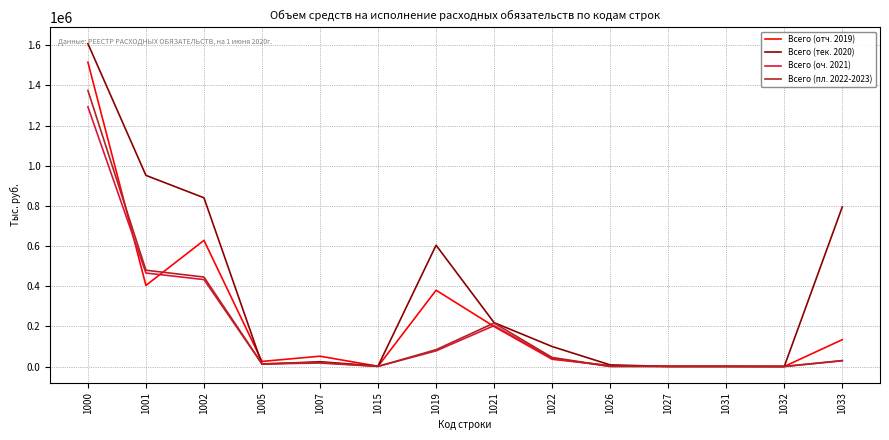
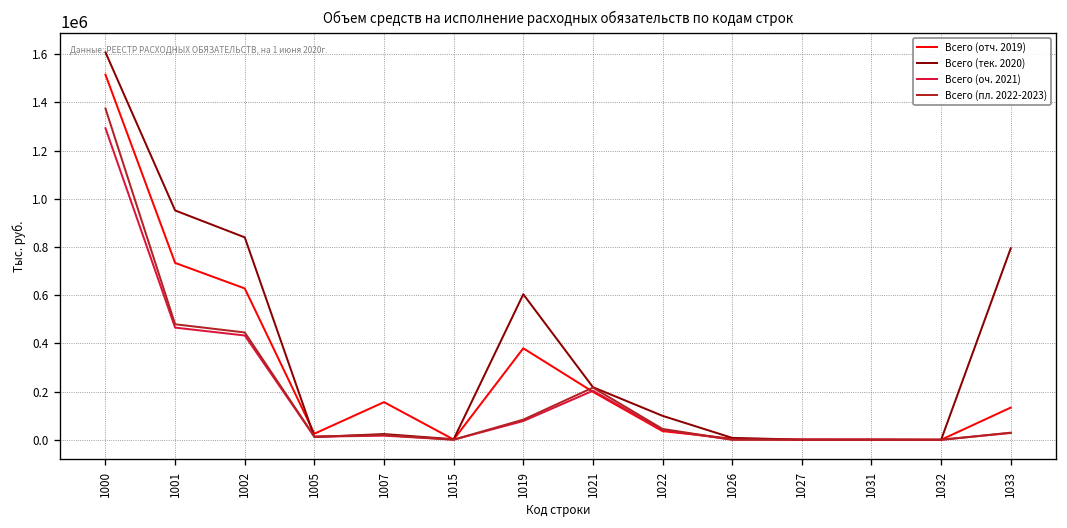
Всего (отч. 2019), 1001: 400000 -> 730000
Всего (отч. 2019), 1007: 50000 -> 160000
